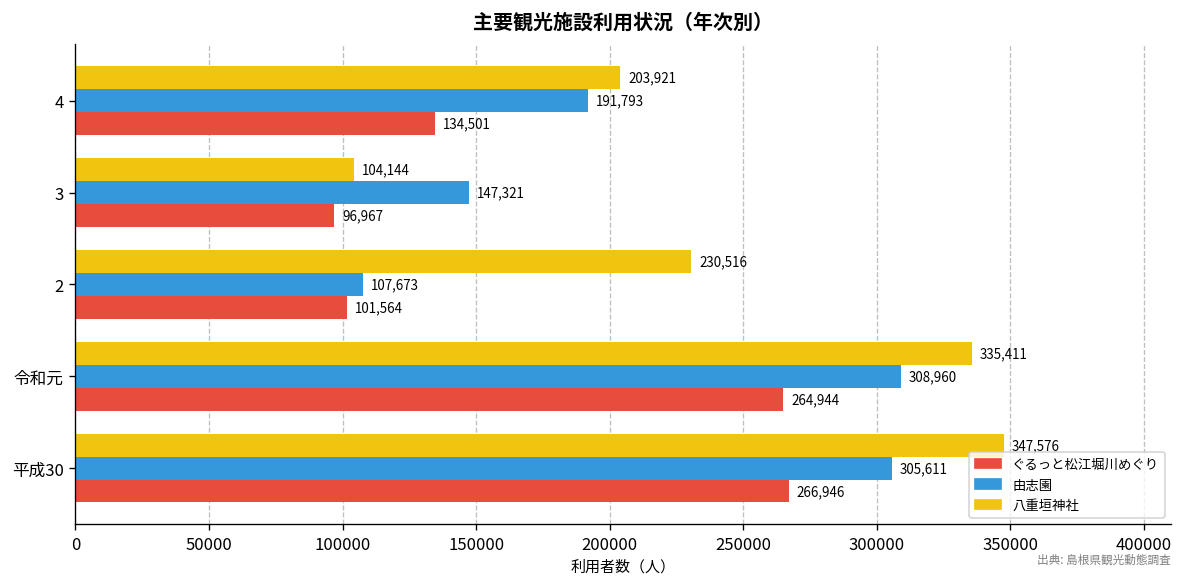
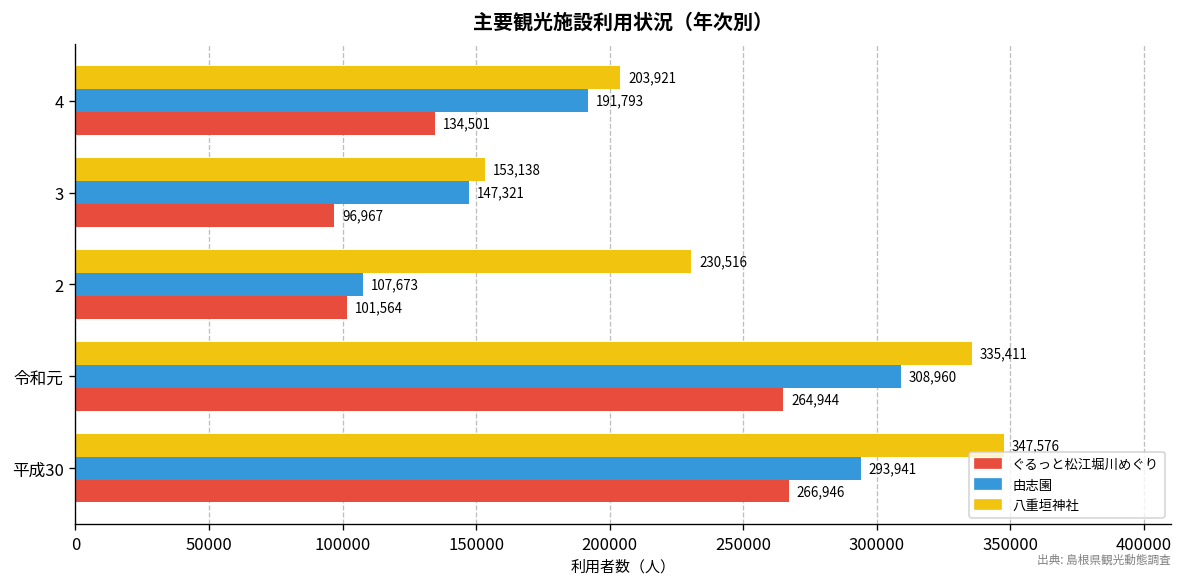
八重垣神社, 3: 104,144 -> 153,138
由志園, 平成30: 305,611 -> 293,941
